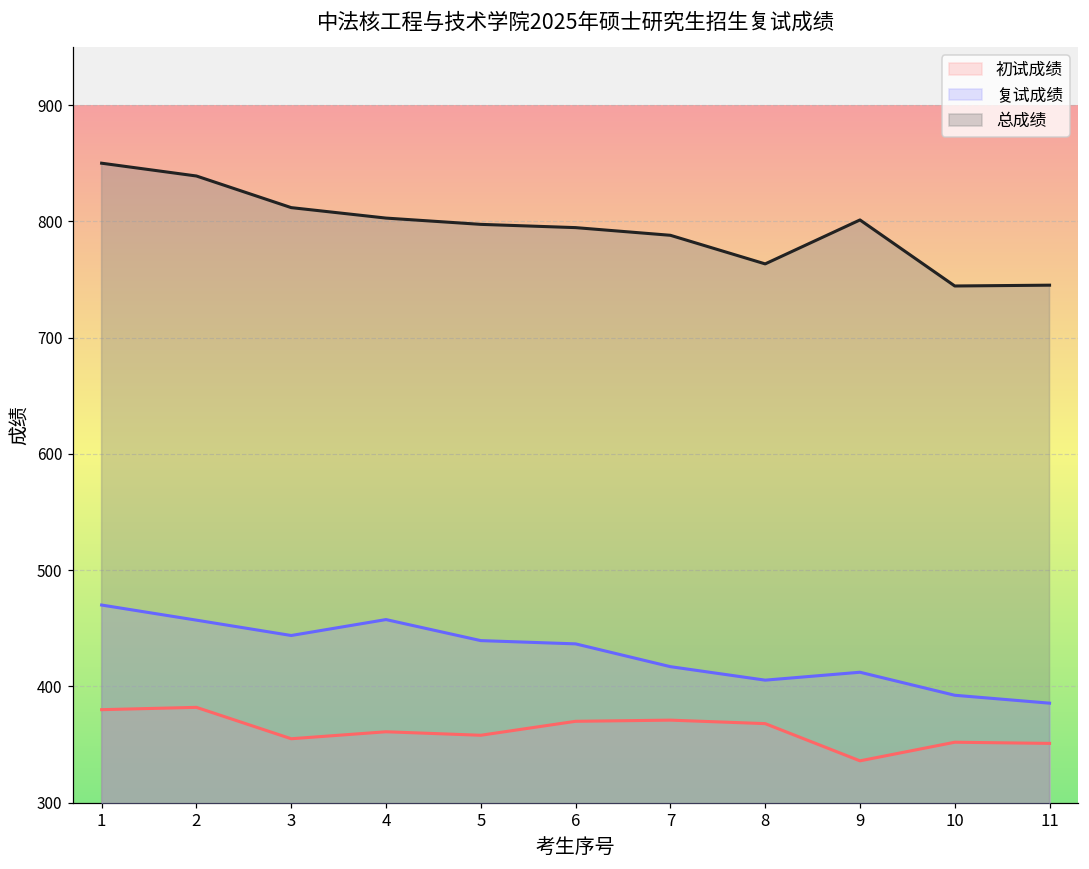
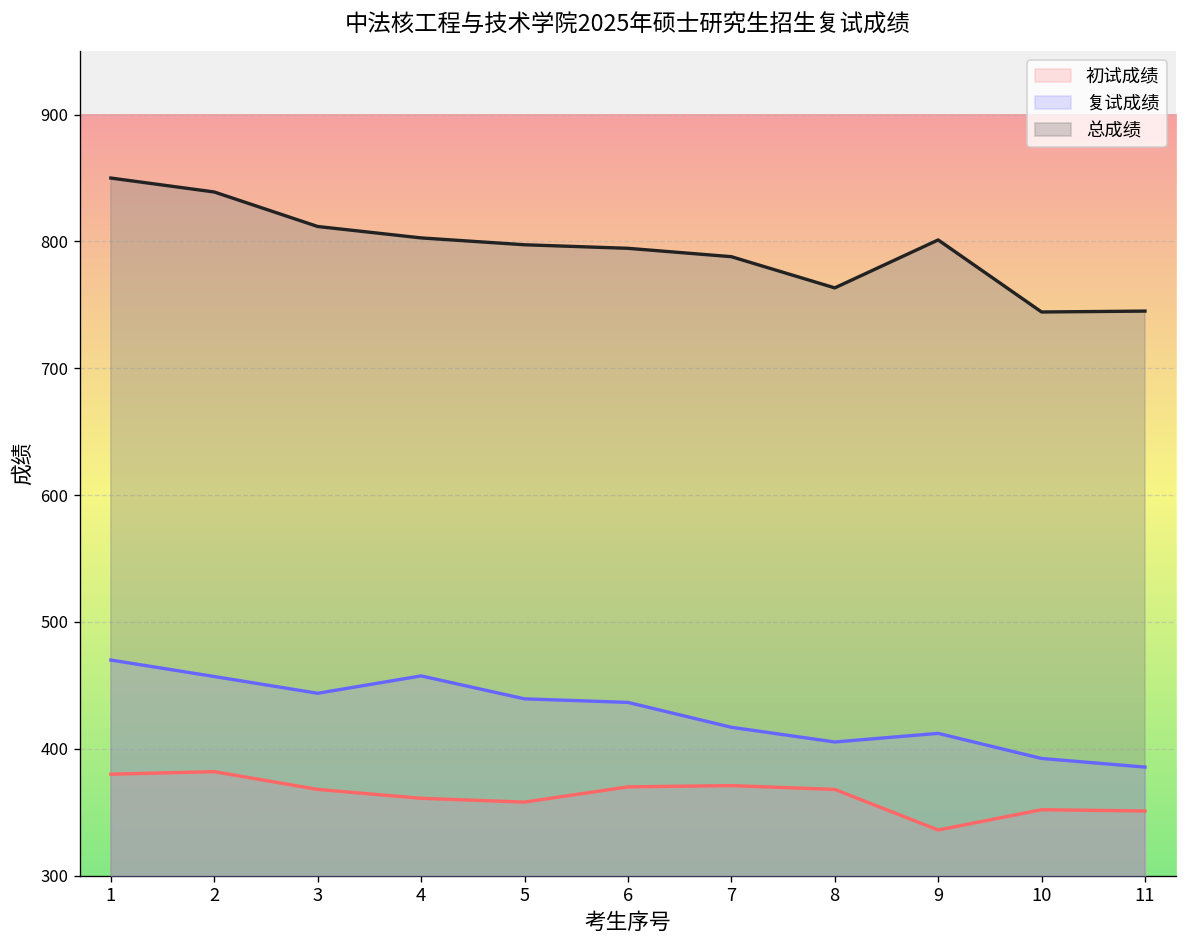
初试成绩, 3: 355 -> 368
